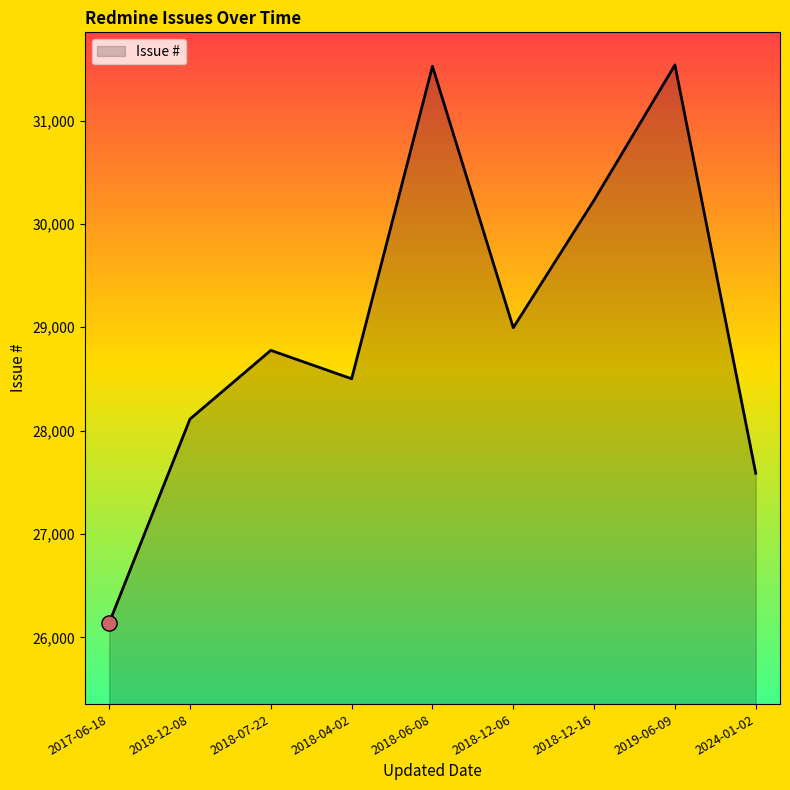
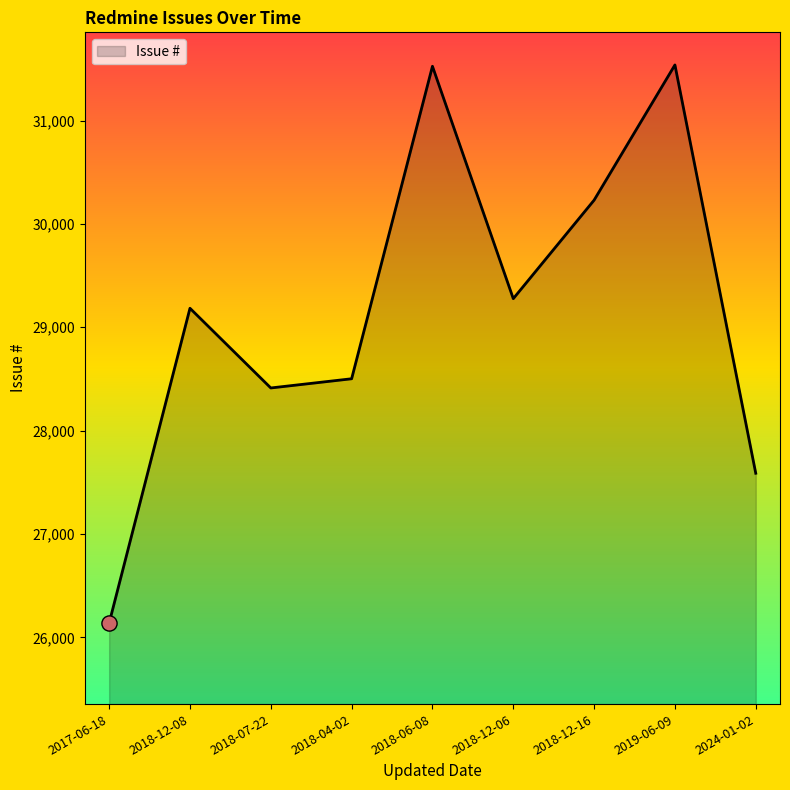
Issue #, 2018-12-08: 28,110 -> 29,180
Issue #, 2018-07-22: 28,780 -> 28,410
Issue #, 2018-12-06: 29,000 -> 29,280
